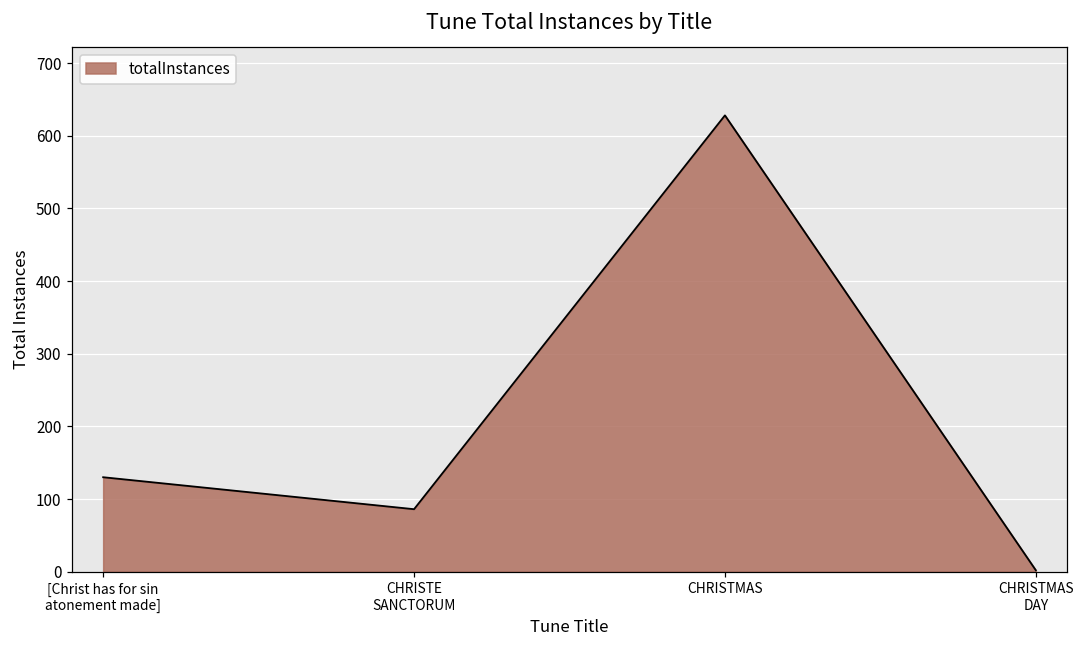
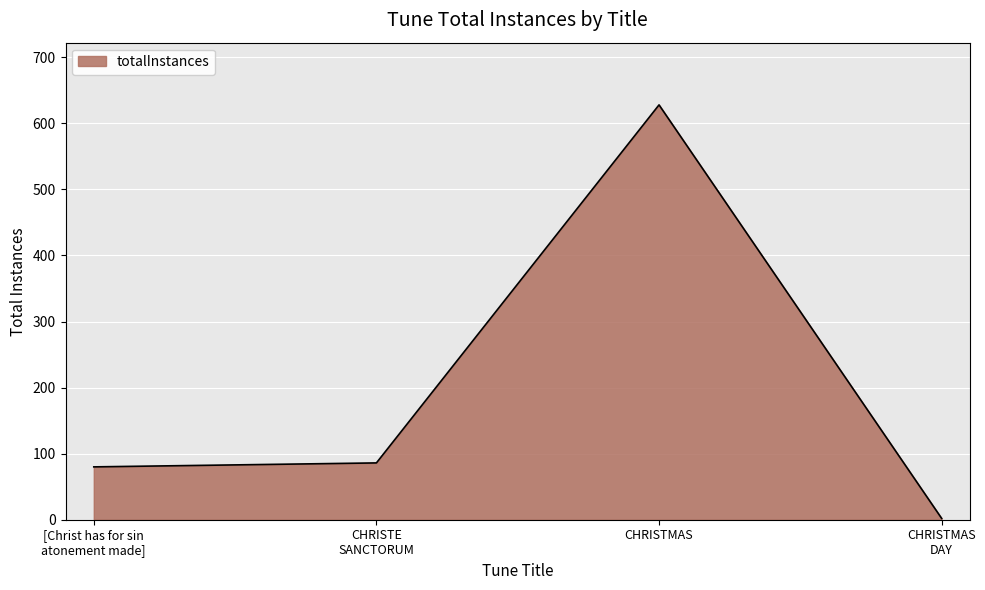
[Christ has for sin atonement made]: 130 -> 80
